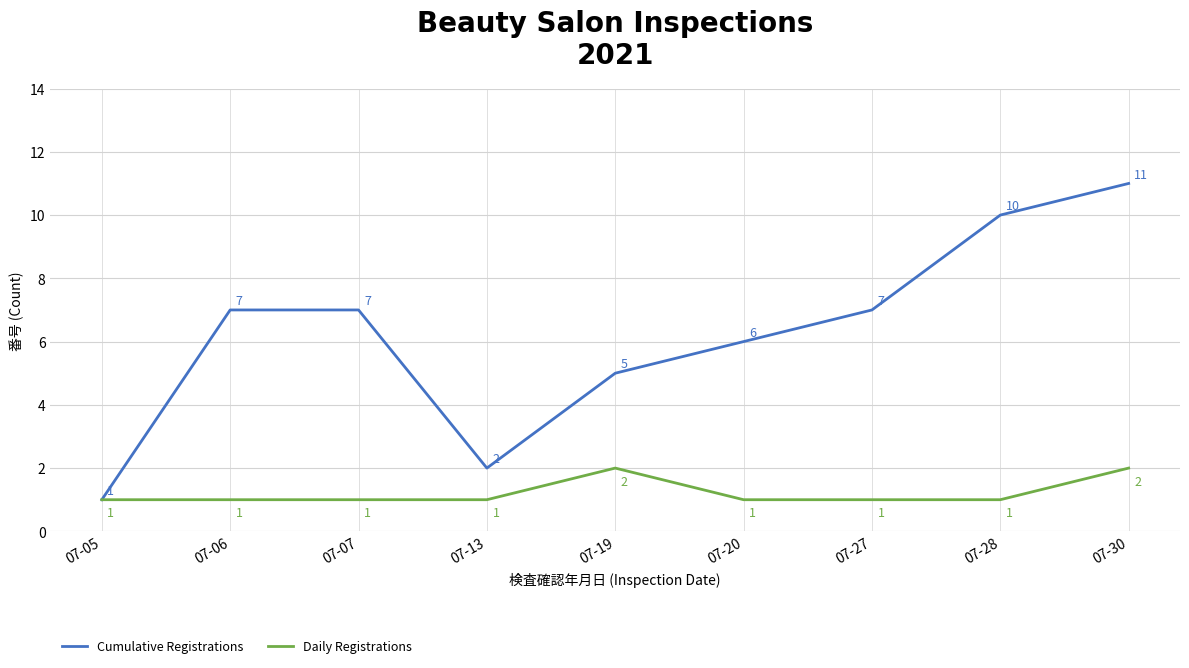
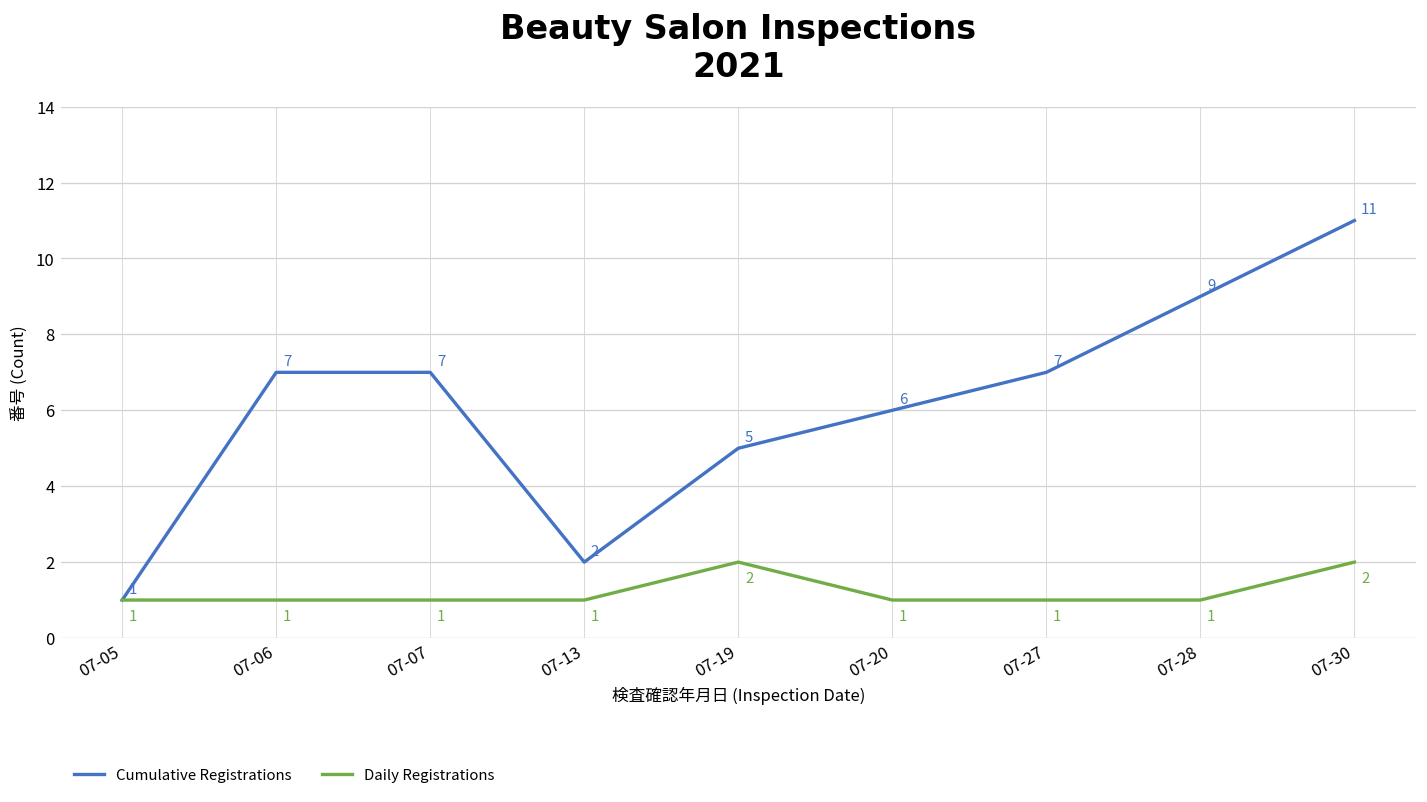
Cumulative Registrations, 07-28: 10 -> 9
